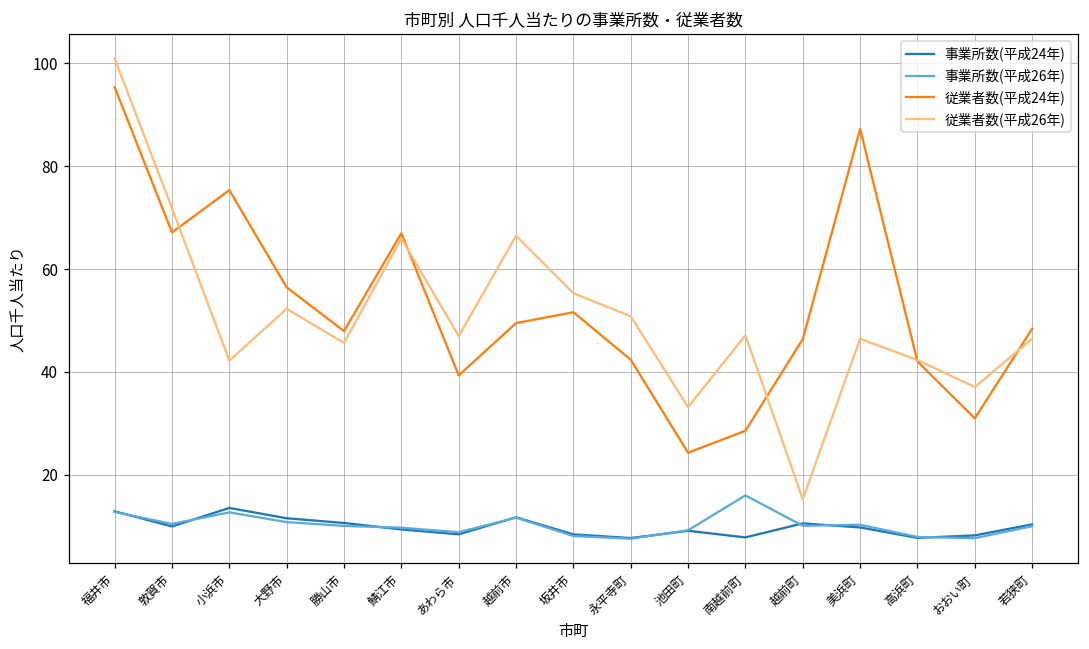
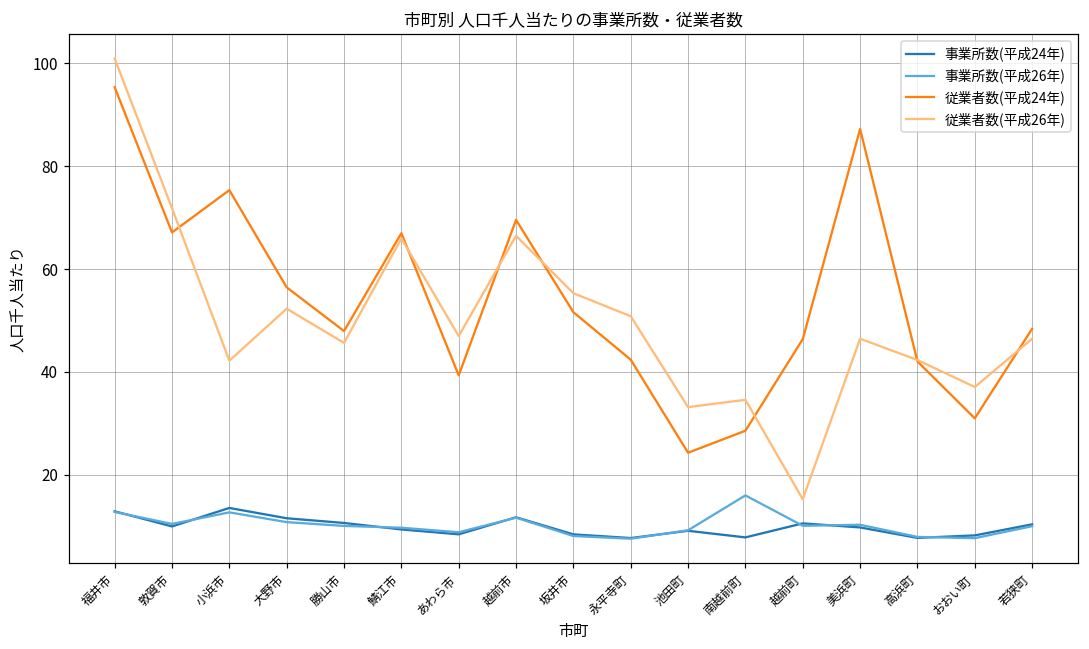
従業者数(平成24年), 越前市: 49 -> 70
従業者数(平成26年), 南越前町: 47 -> 35
